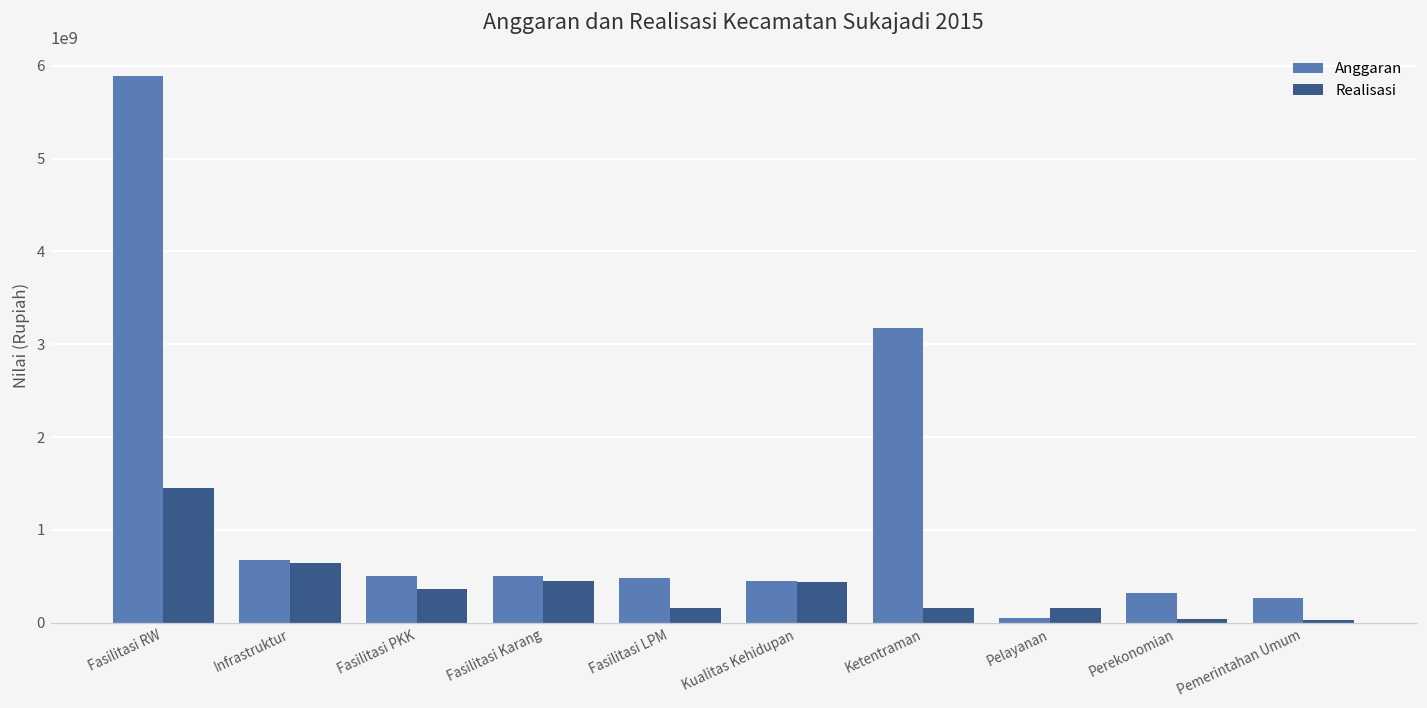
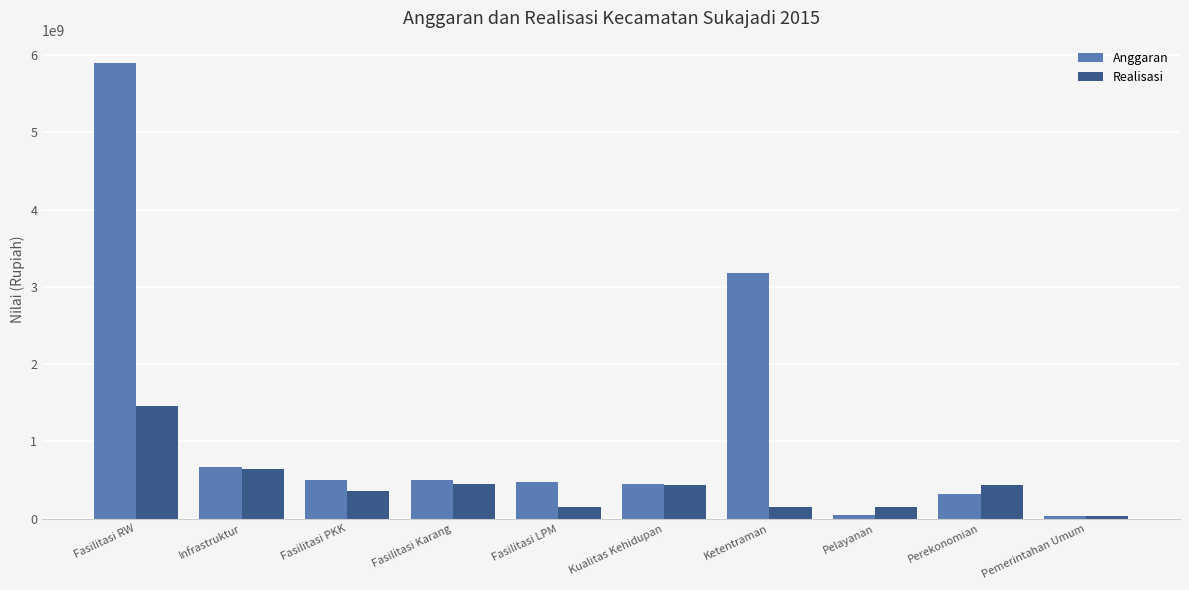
Realisasi, Perekonomian: 0 -> 400000000
Anggaran, Pemerintahan Umum: 300000000 -> 0
